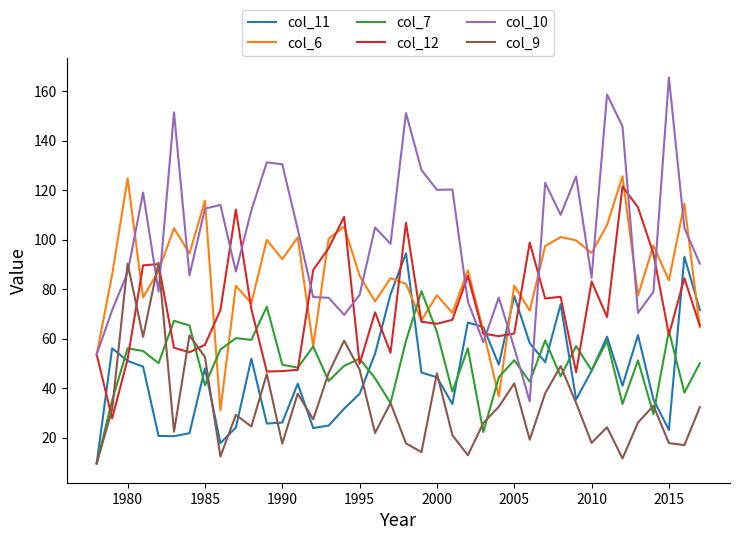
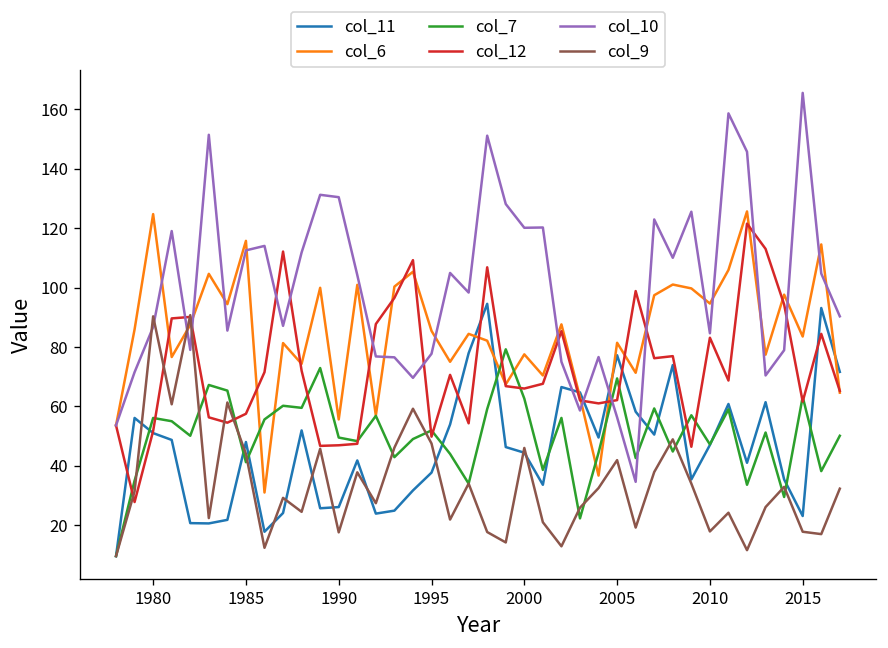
col_9, 1985: 53 -> 44
col_6, 1990: 92 -> 56
col_7, 2005: 51 -> 69
